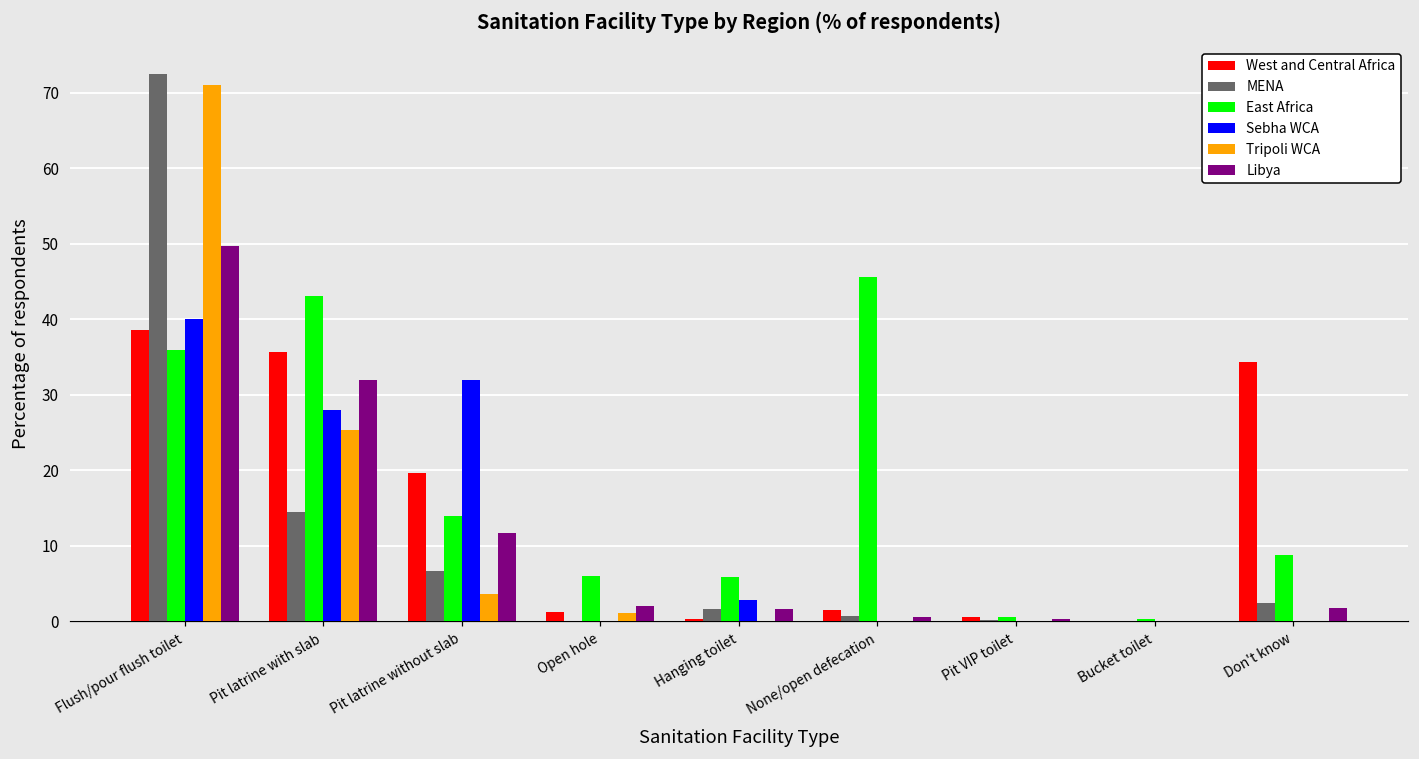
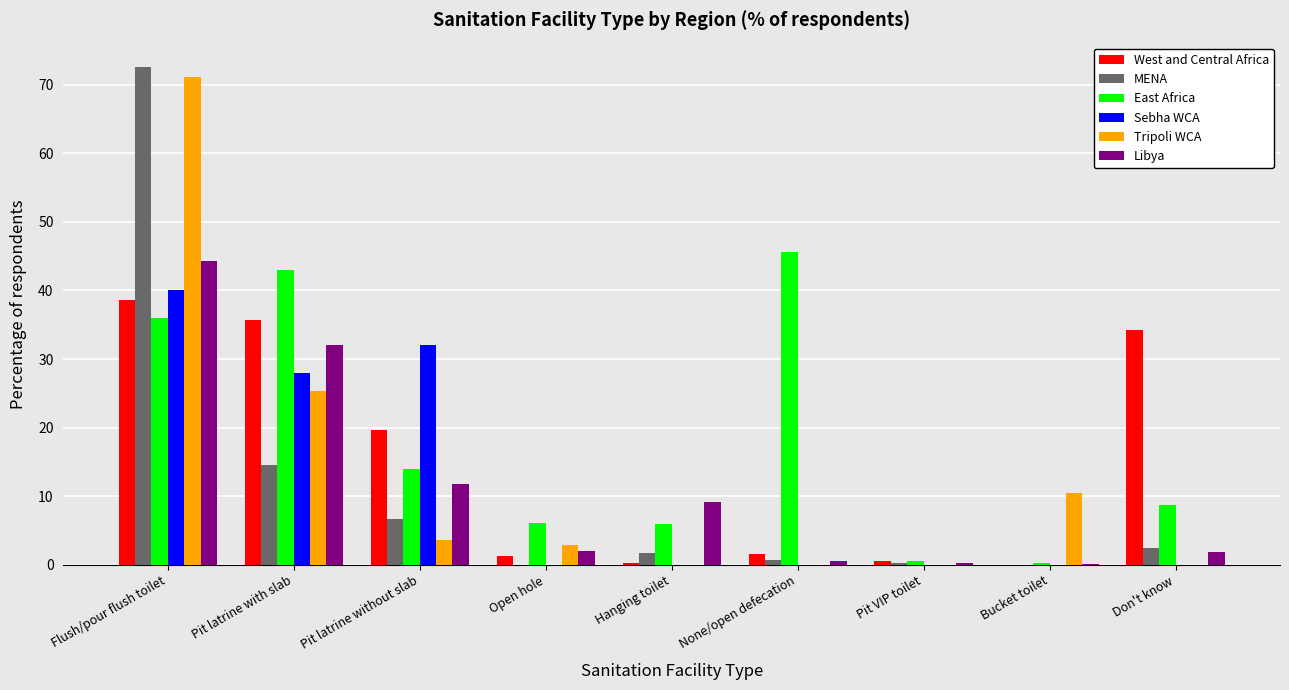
Libya, Flush/pour flush toilet: 50 -> 44
Tripoli WCA, Open hole: 1 -> 3
Sebha WCA, Hanging toilet: 3 -> 0
Libya, Hanging toilet: 2 -> 9
Tripoli WCA, Bucket toilet: 0 -> 11
